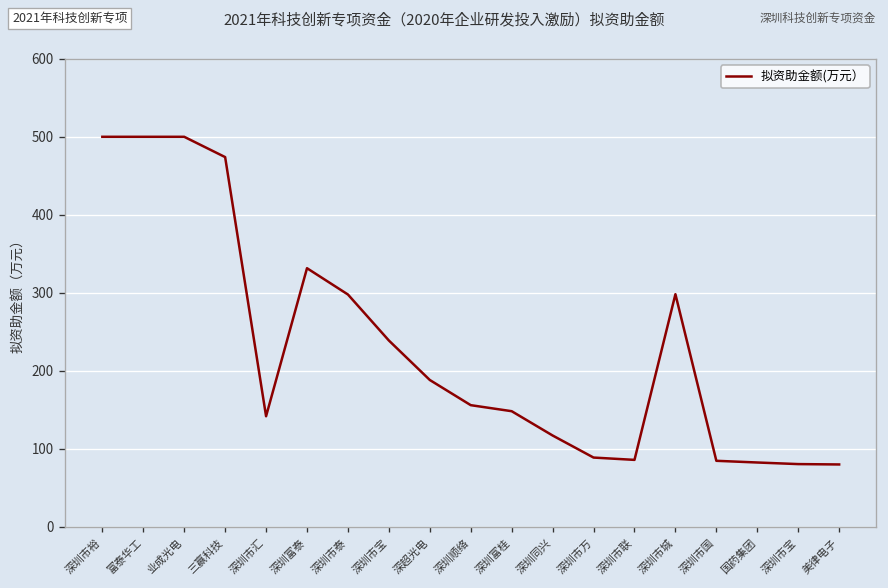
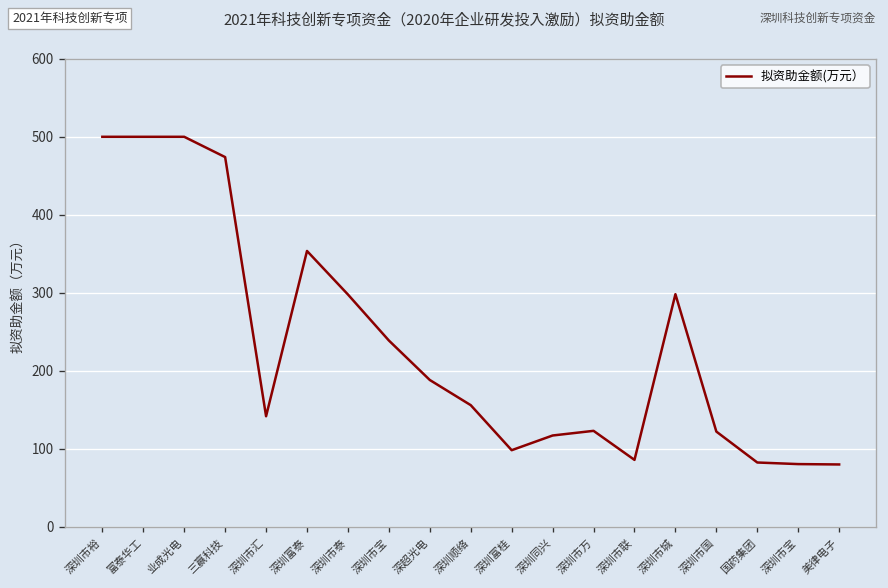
深圳富泰: 330 -> 350
深圳富桂: 150 -> 100
深圳市万: 90 -> 120
深圳市国: 80 -> 120
